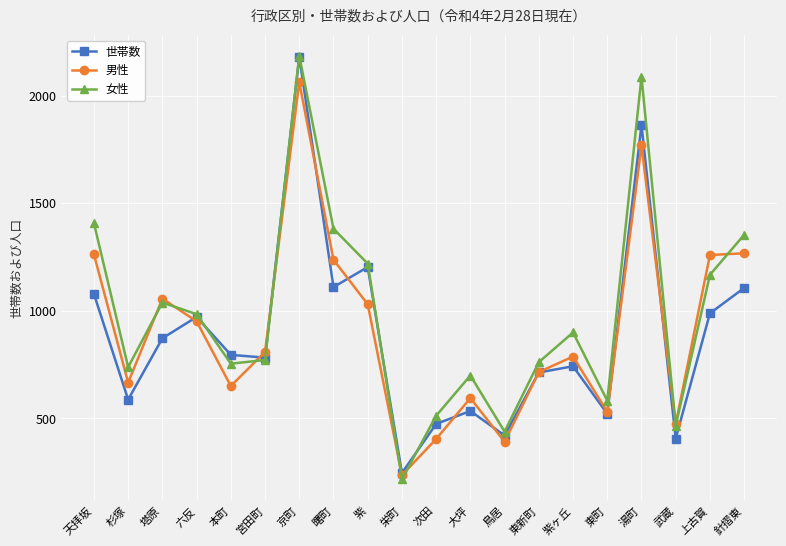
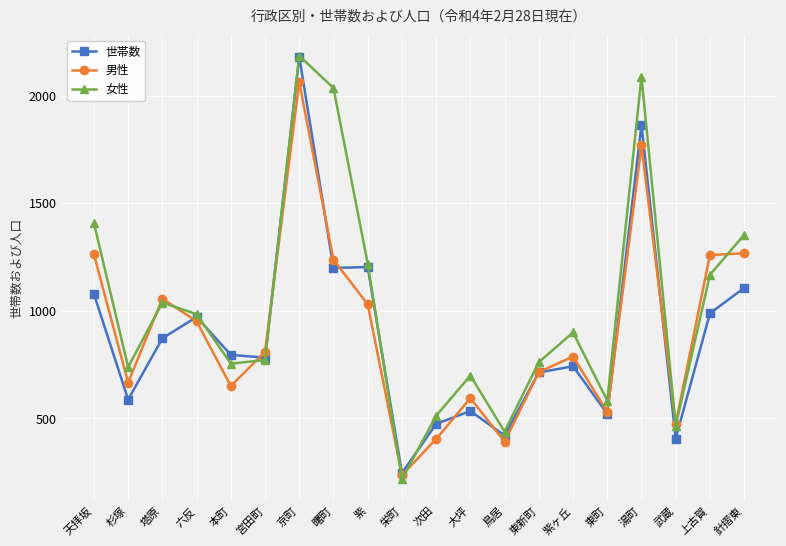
世帯数, 曙町: 1110 -> 1200
女性, 曙町: 1380 -> 2040
